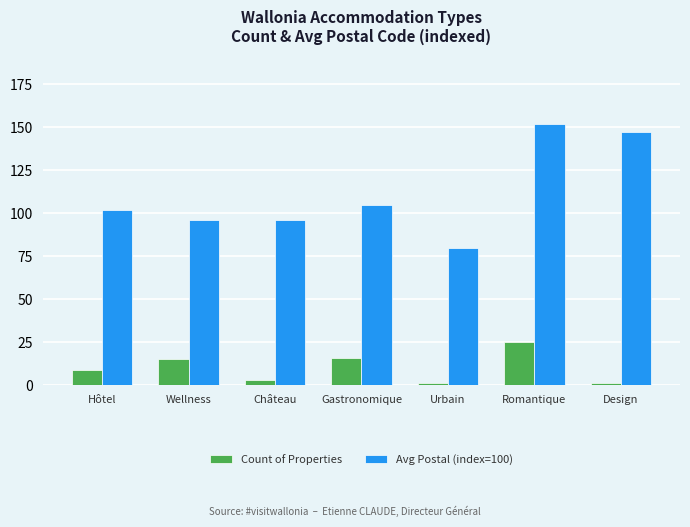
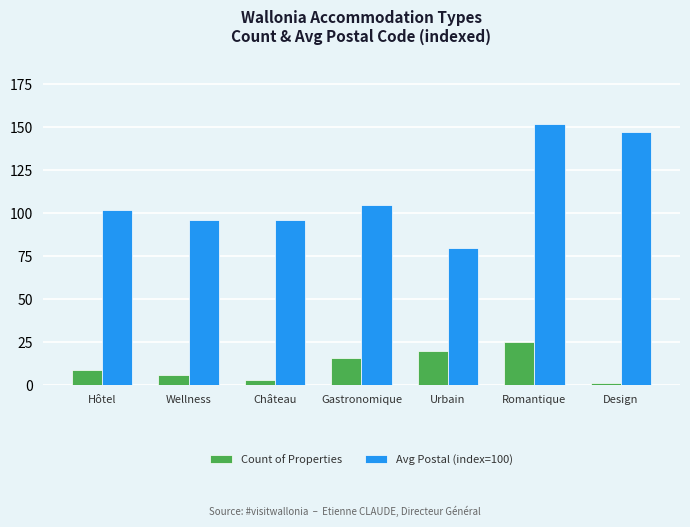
Count of Properties, Wellness: 15 -> 6
Count of Properties, Urbain: 1 -> 20
